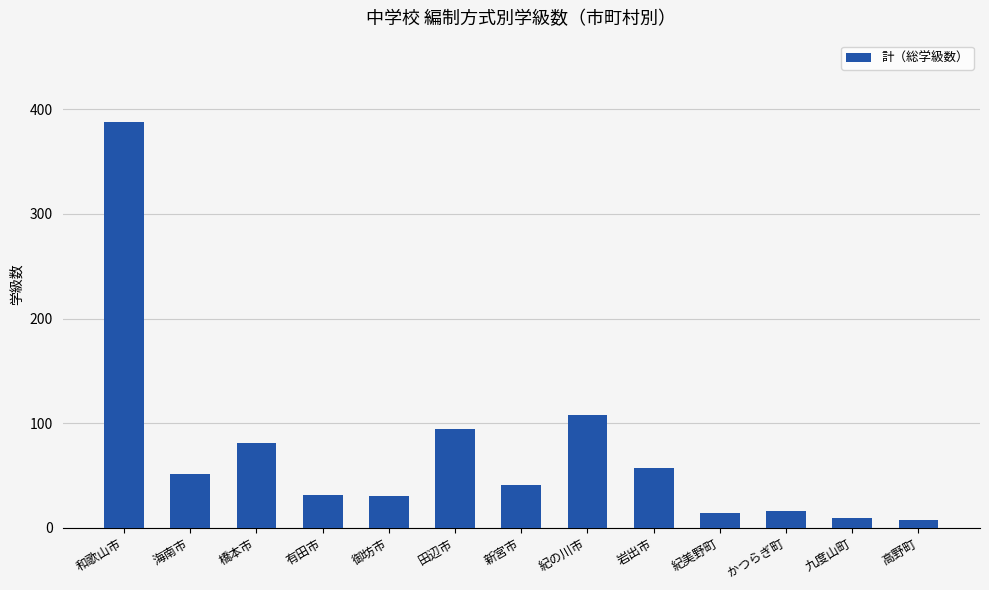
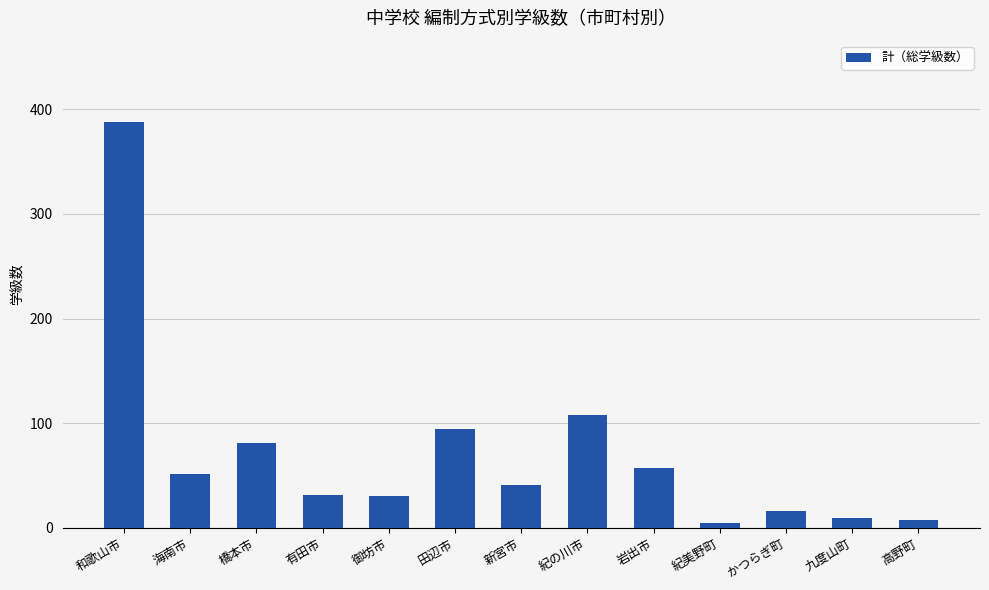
紀美野町: 14 -> 5
